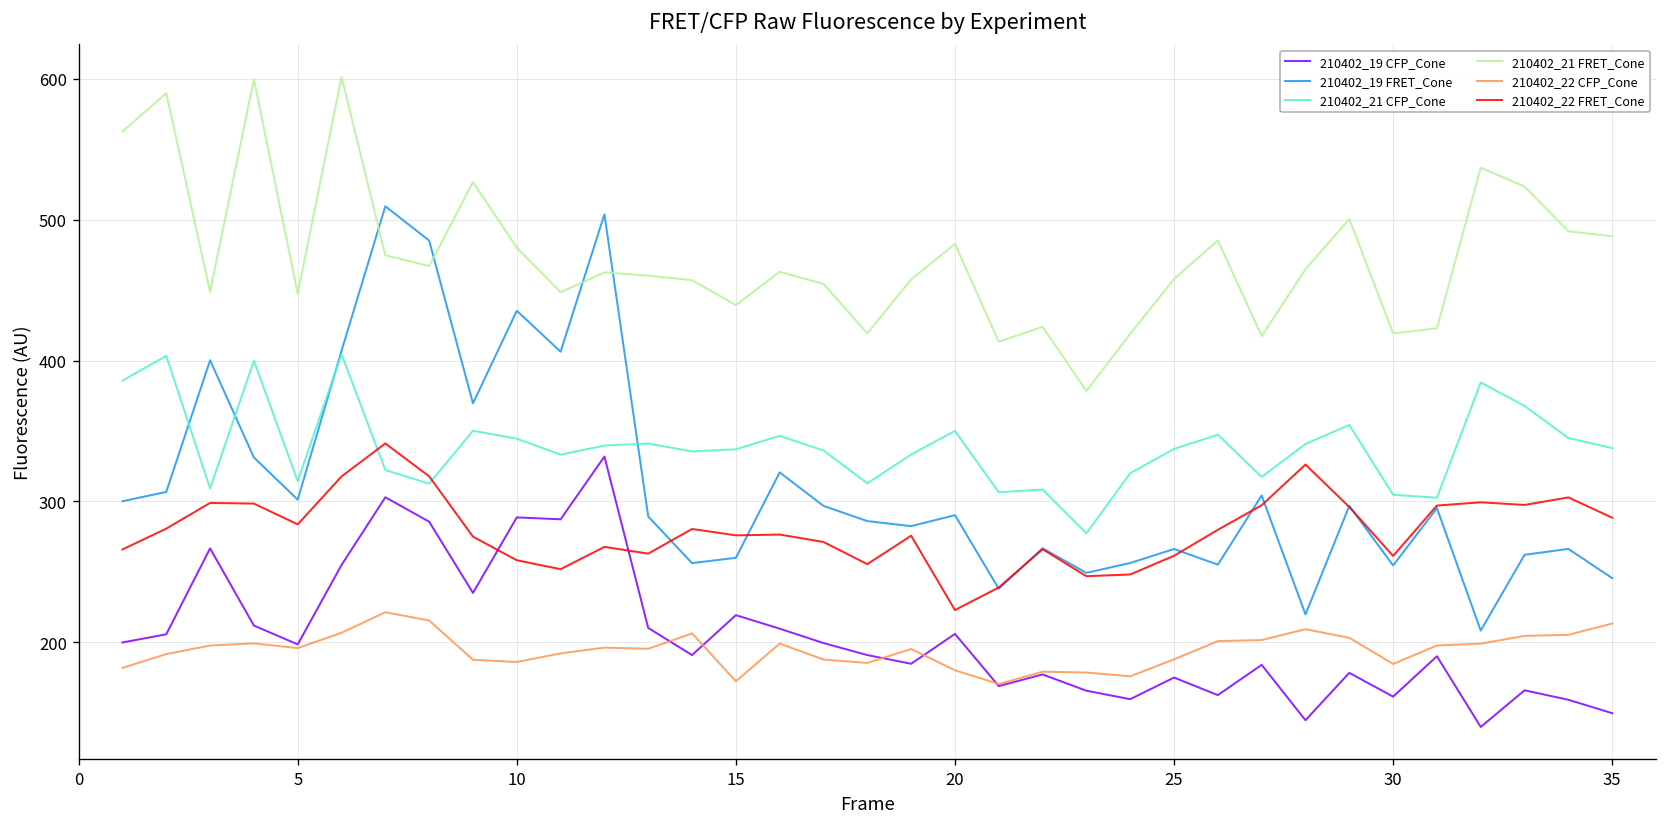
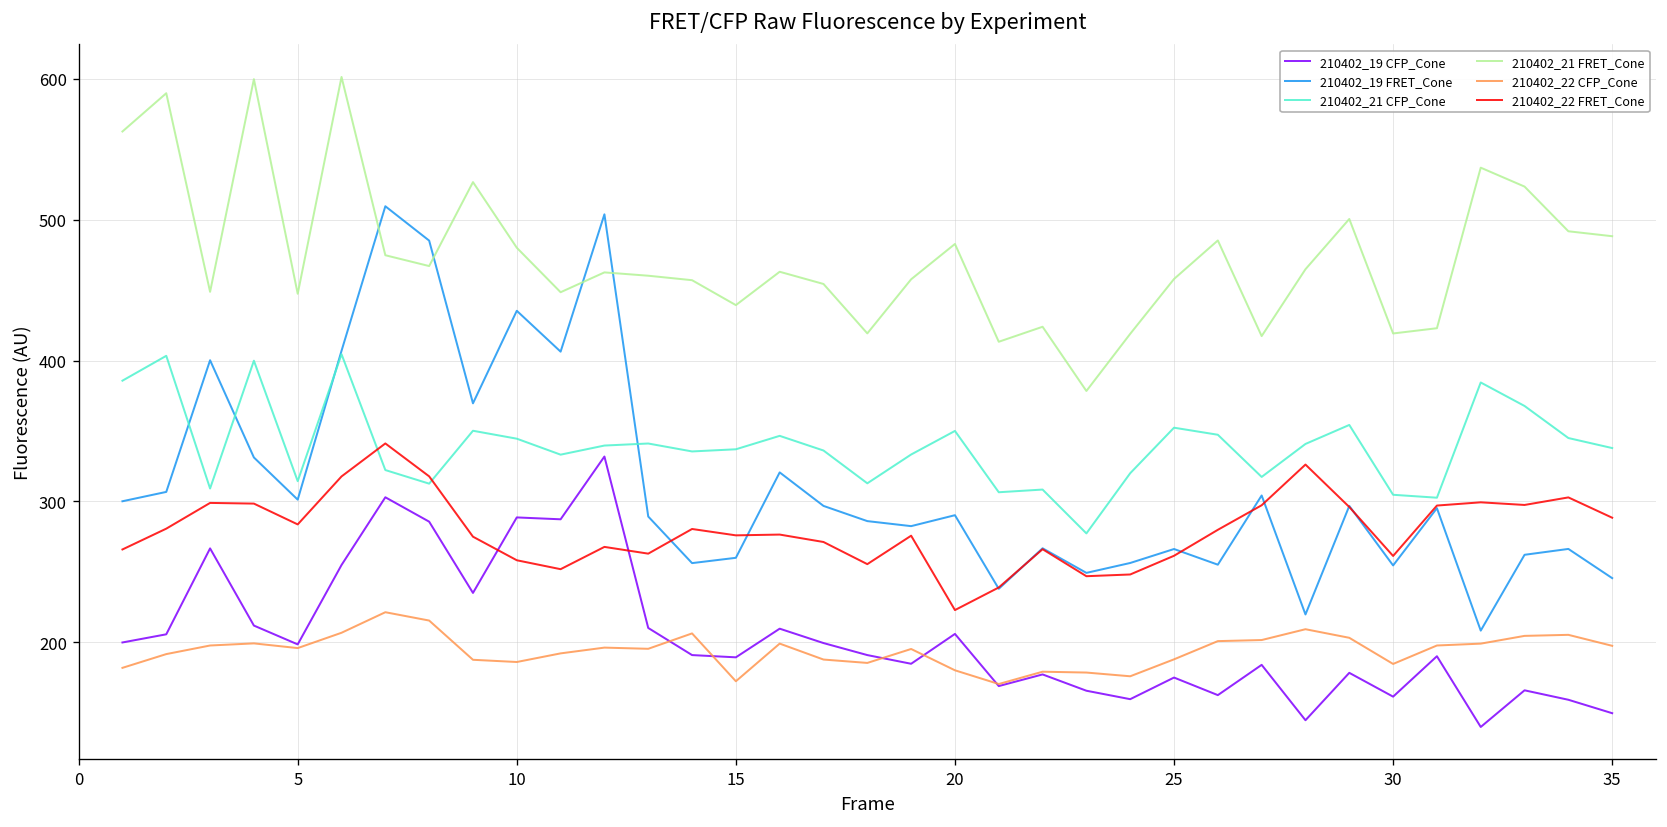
210402_19 CFP_Cone, 15: 219 -> 189
210402_21 CFP_Cone, 25: 337 -> 352
210402_22 CFP_Cone, 35: 213 -> 197
